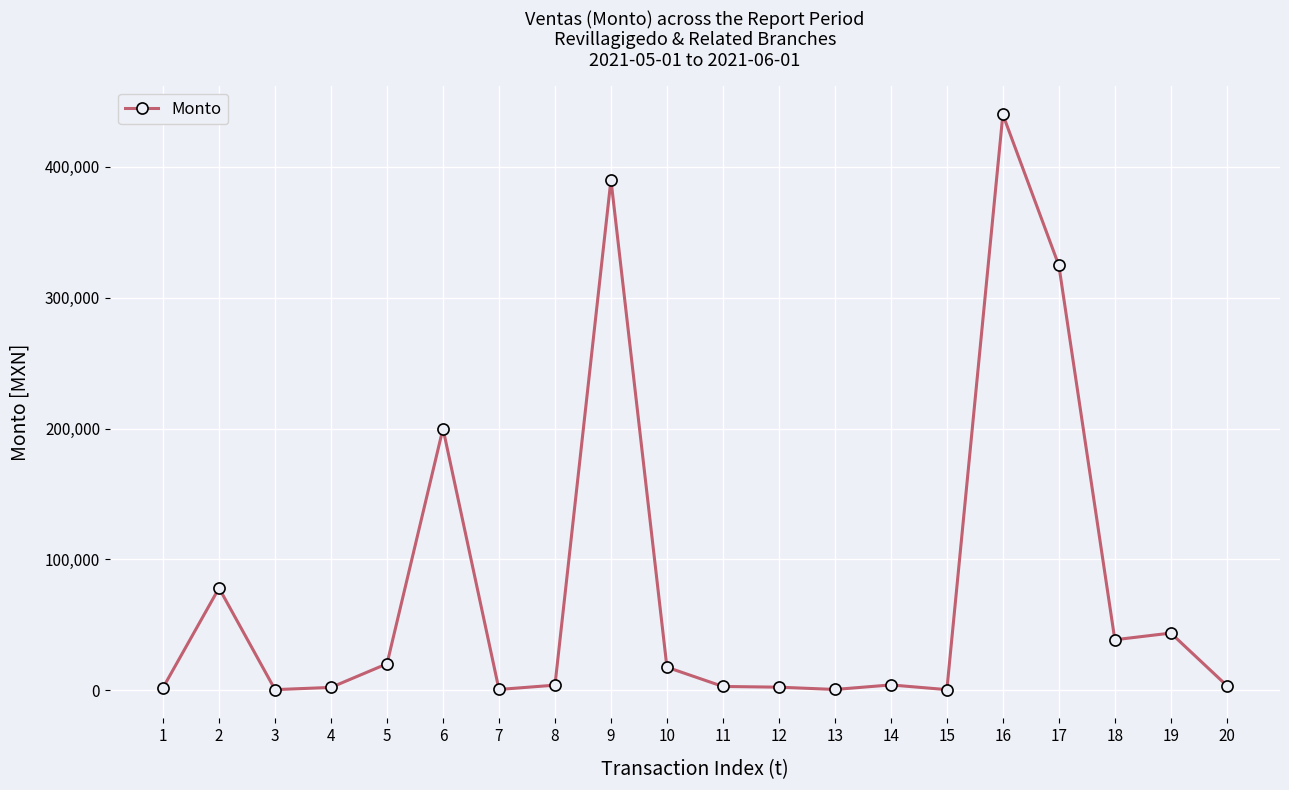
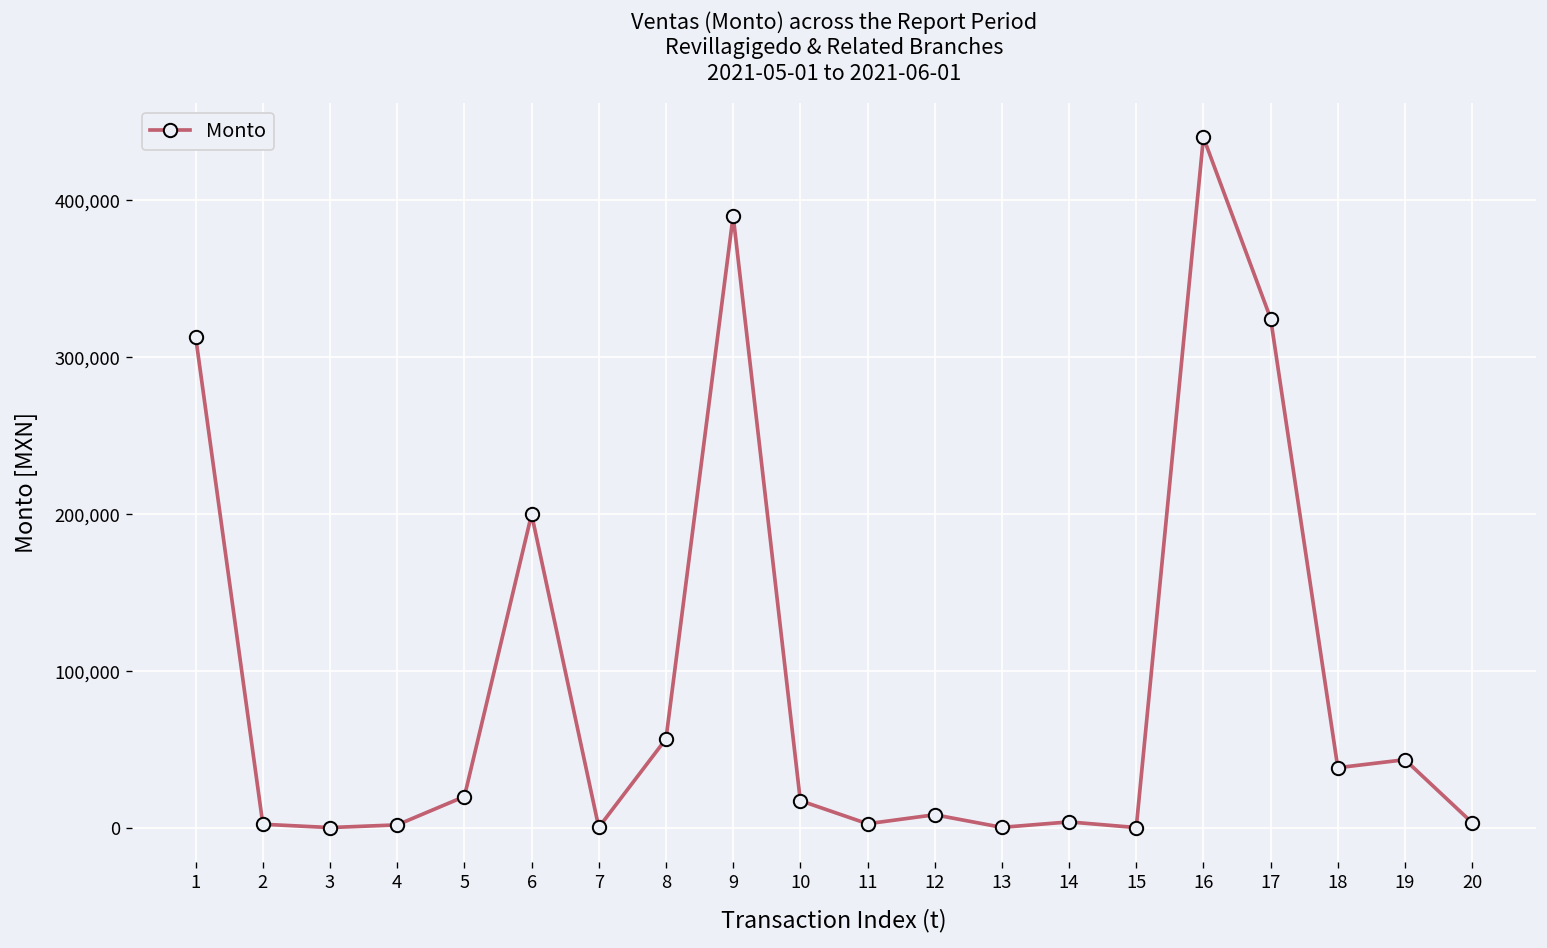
1: 2,000 -> 313,000
2: 78,000 -> 3,000
8: 4,000 -> 57,000
12: 2,000 -> 9,000
